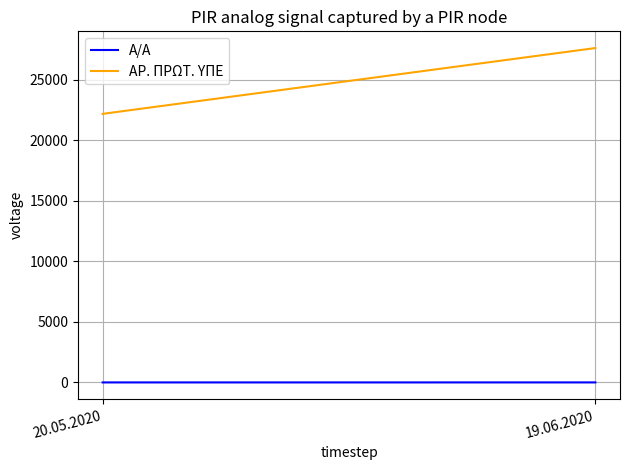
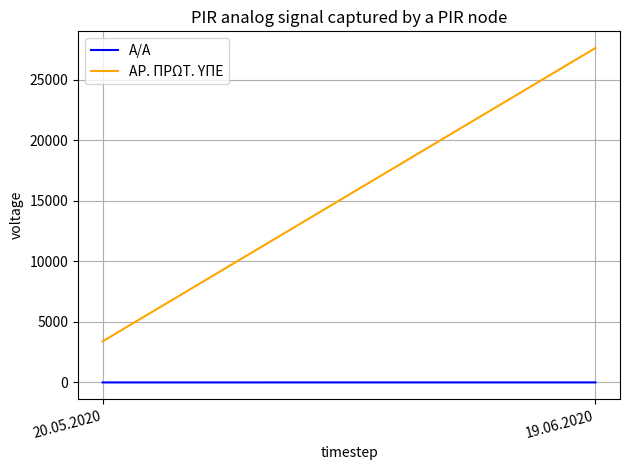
ΑΡ. ΠΡΩΤ. ΥΠΕ, 20.05.2020: 22200 -> 3400
